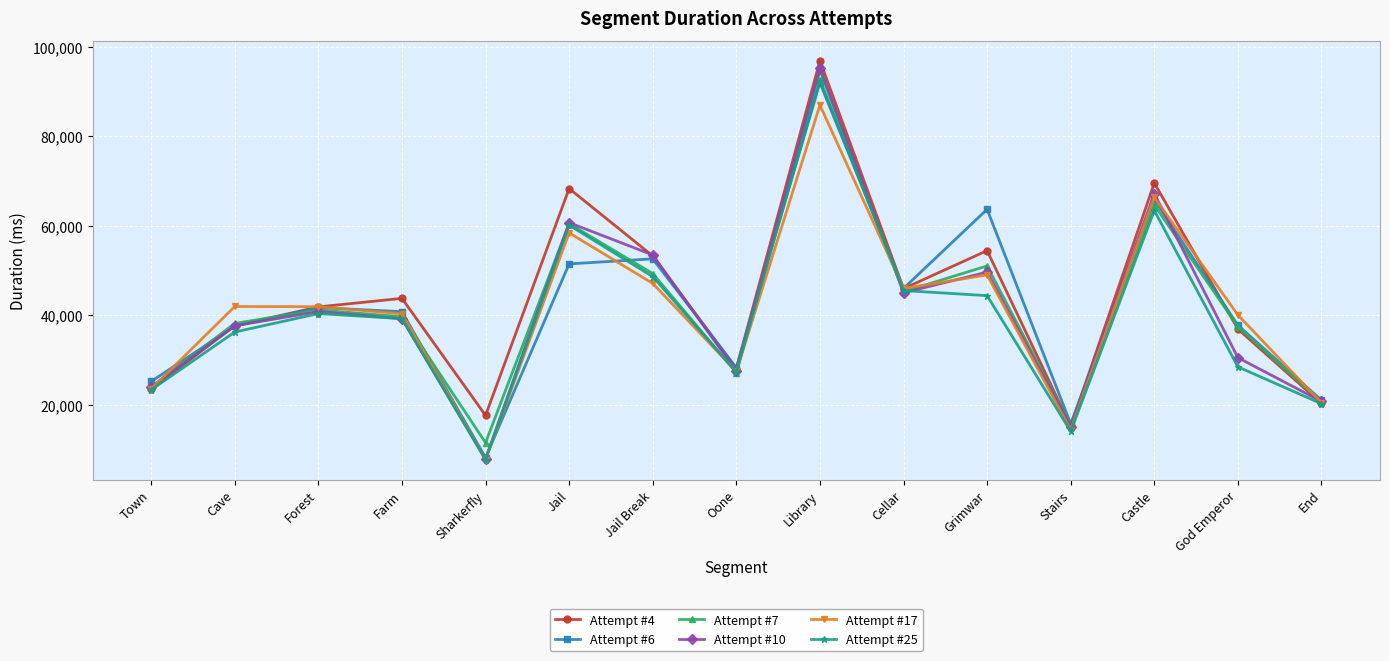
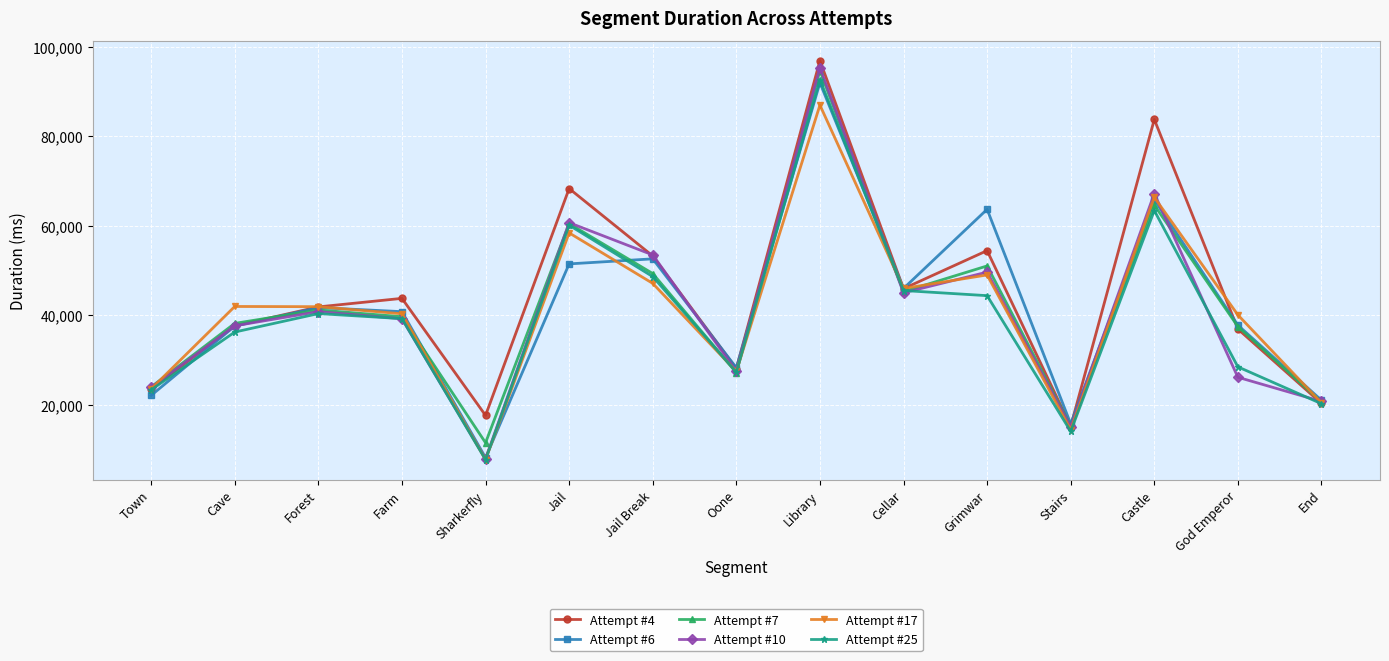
Attempt #6, Town: 25,000 -> 22,000
Attempt #4, Castle: 70,000 -> 84,000
Attempt #10, God Emperor: 31,000 -> 26,000
